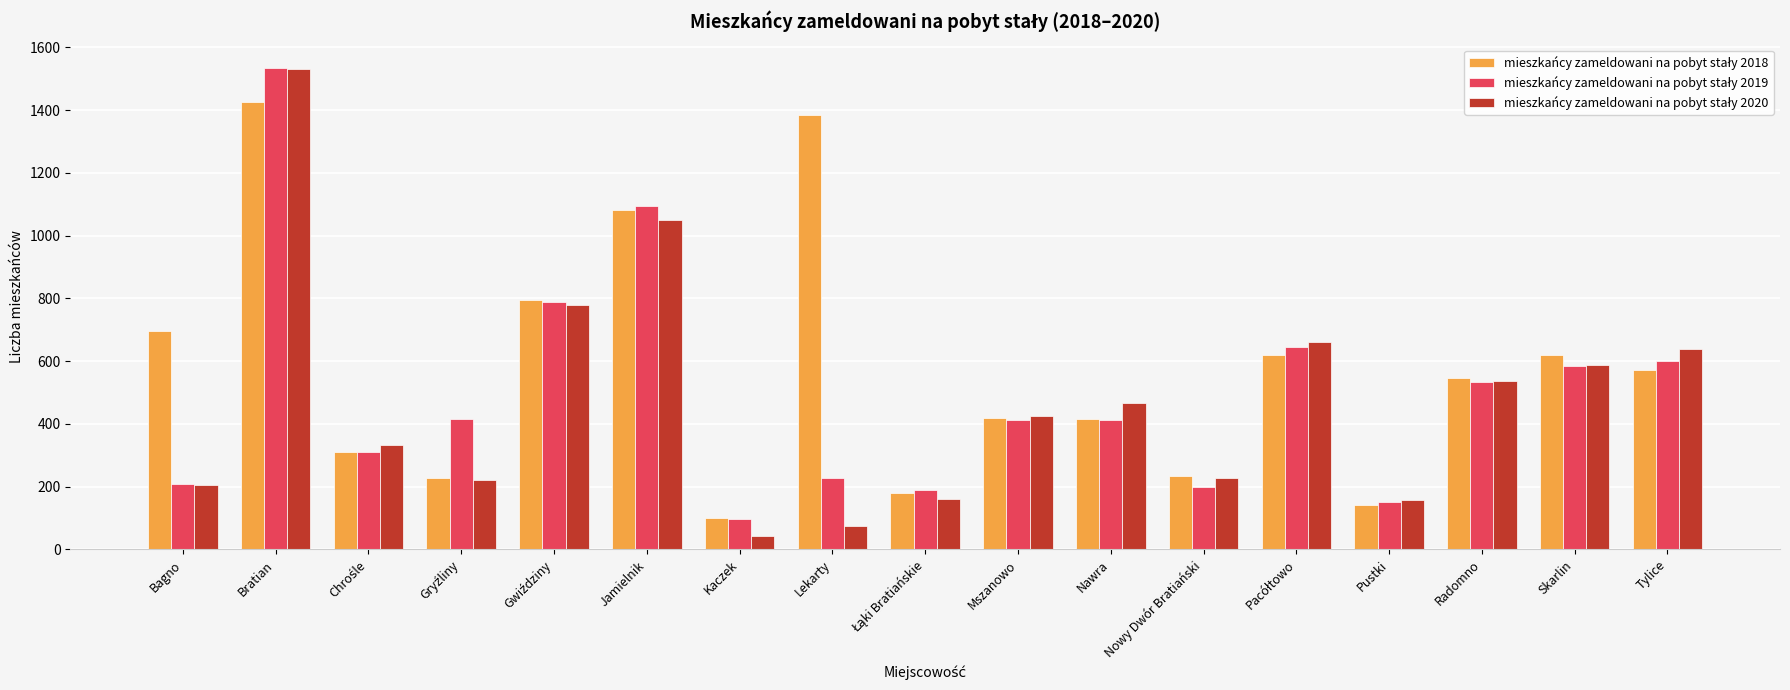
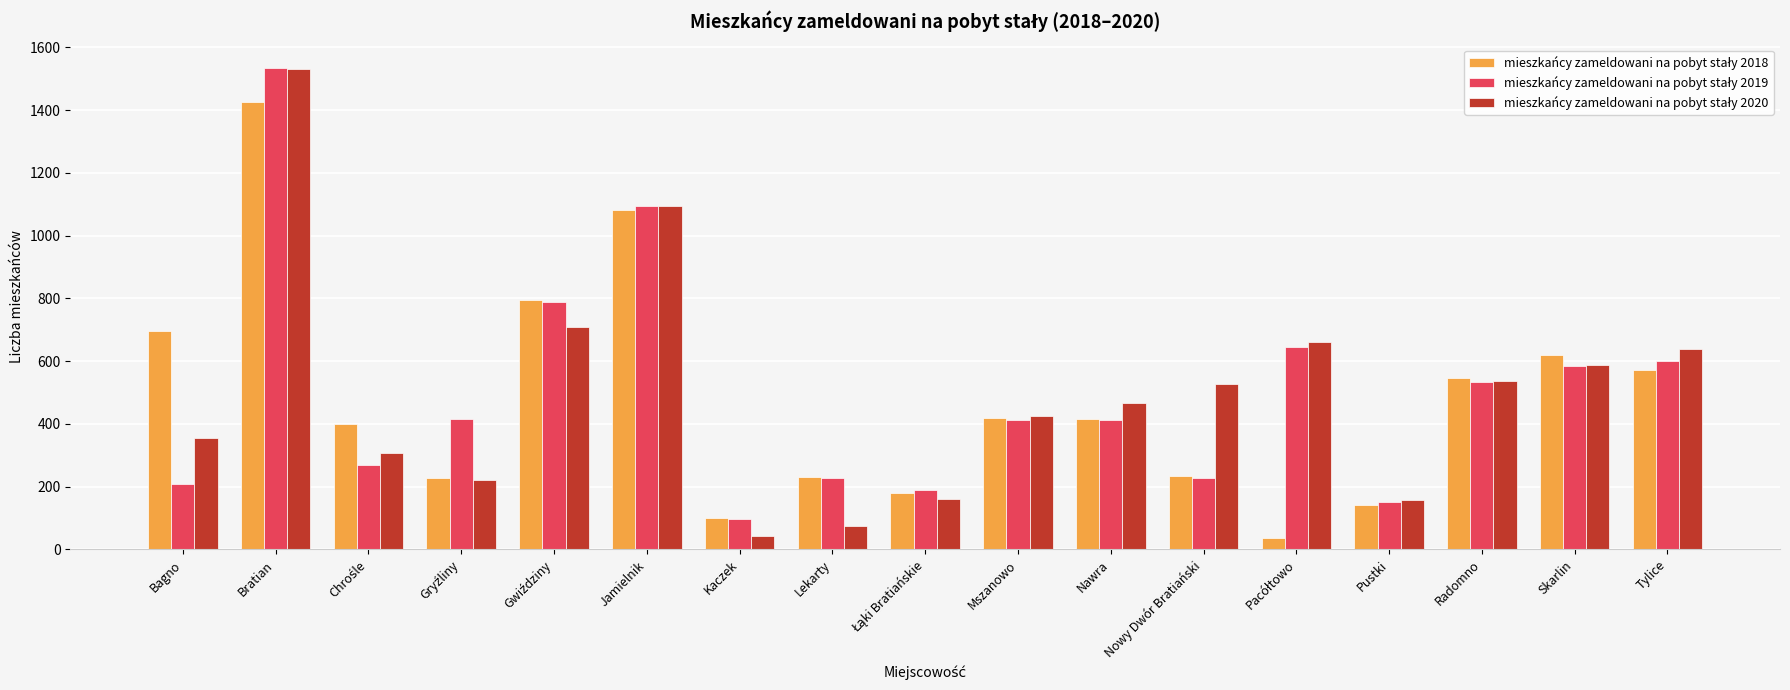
mieszkańcy zameldowani na pobyt stały 2020, Bagno: 210 -> 350
mieszkańcy zameldowani na pobyt stały 2018, Chrośle: 310 -> 400
mieszkańcy zameldowani na pobyt stały 2019, Chrośle: 310 -> 270
mieszkańcy zameldowani na pobyt stały 2020, Chrośle: 330 -> 310
mieszkańcy zameldowani na pobyt stały 2020, Gwiździny: 780 -> 710
mieszkańcy zameldowani na pobyt stały 2020, Jamielnik: 1050 -> 1100
mieszkańcy zameldowani na pobyt stały 2018, Lekarty: 1380 -> 230
mieszkańcy zameldowani na pobyt stały 2019, Nowy Dwór Bratiański: 200 -> 230
mieszkańcy zameldowani na pobyt stały 2020, Nowy Dwór Bratiański: 230 -> 530
mieszkańcy zameldowani na pobyt stały 2018, Pacółtowo: 620 -> 40
